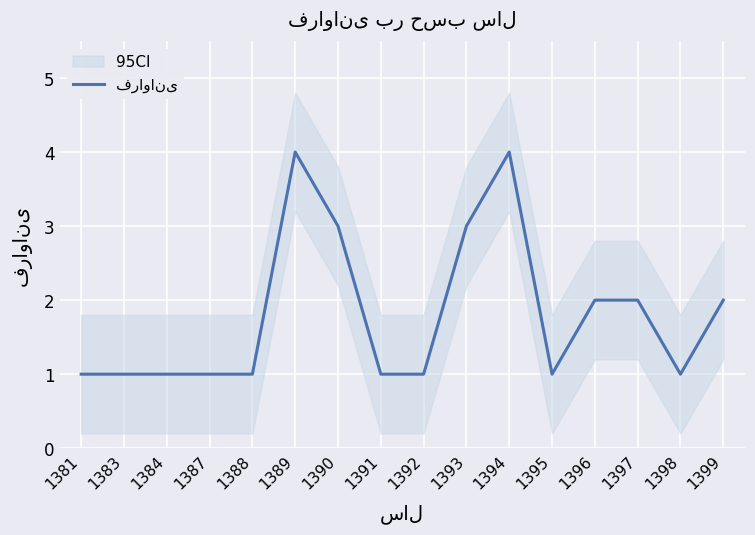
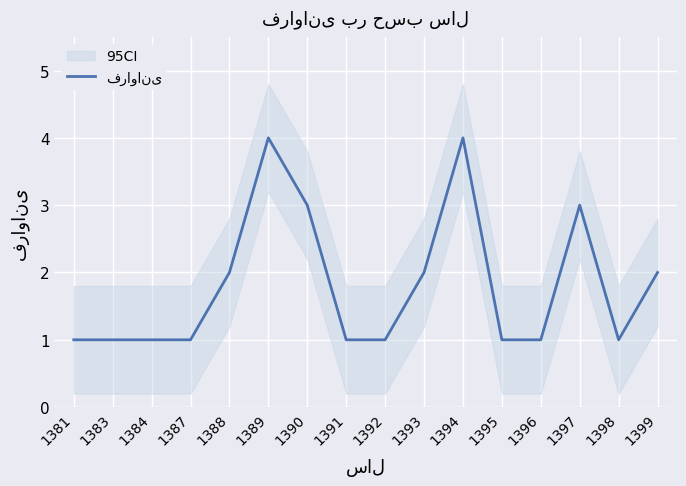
فراوانی, 1388: 1 -> 2
فراوانی, 1393: 3 -> 2
فراوانی, 1396: 2 -> 1
فراوانی, 1397: 2 -> 3
